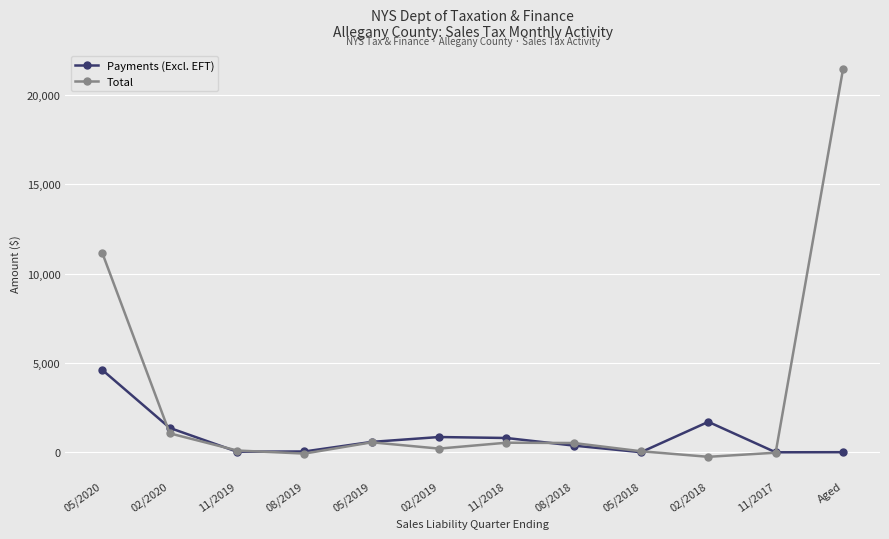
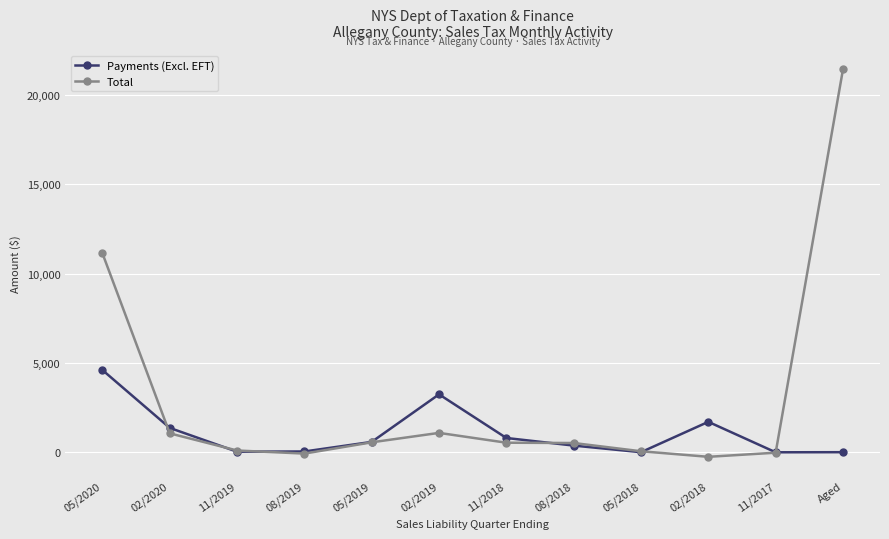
Payments (Excl. EFT), 02/2019: 900 -> 3,200
Total, 02/2019: 200 -> 1,100
